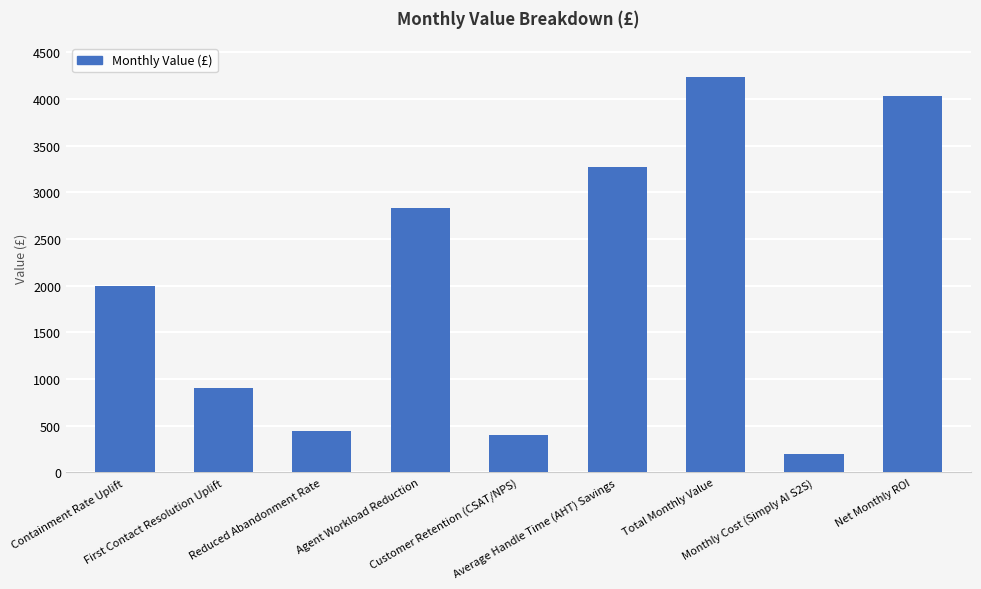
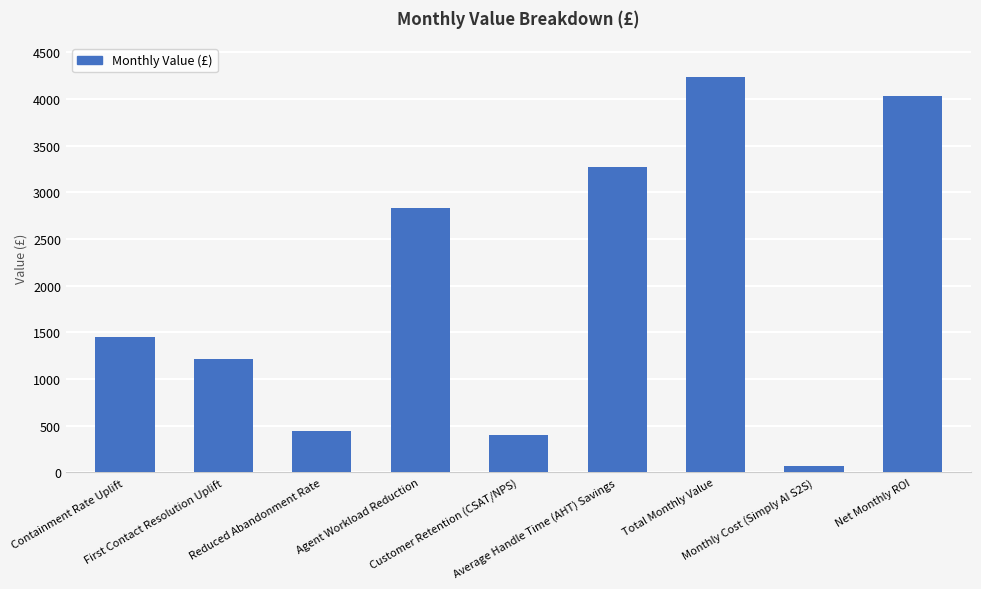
Containment Rate Uplift: 2000 -> 1500
First Contact Resolution Uplift: 900 -> 1200
Monthly Cost (Simply AI S2S): 200 -> 100
